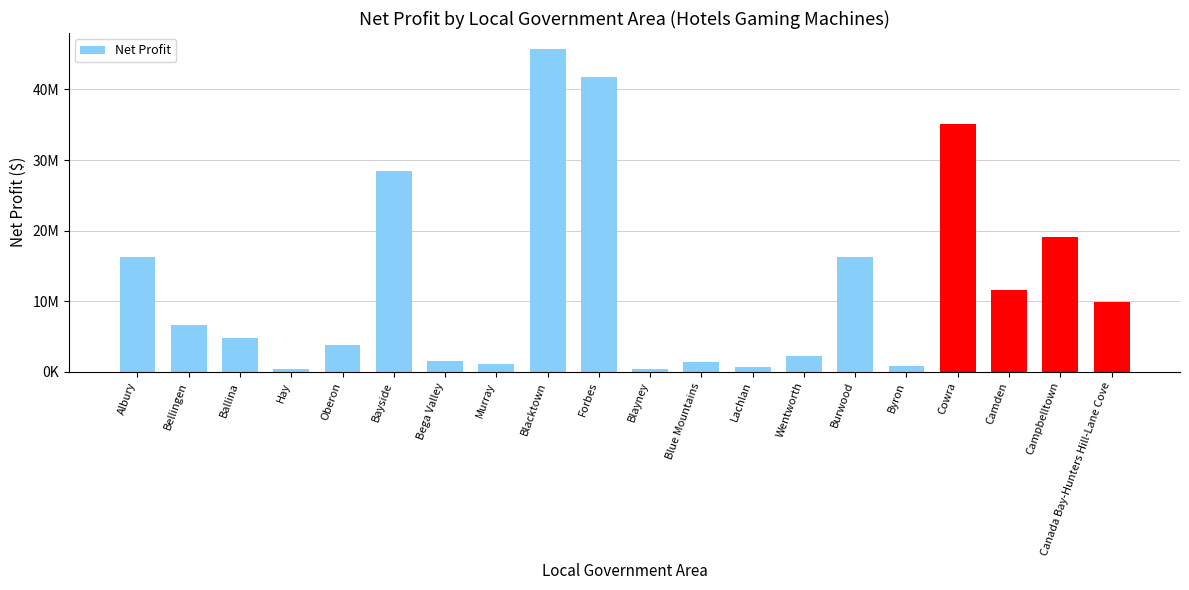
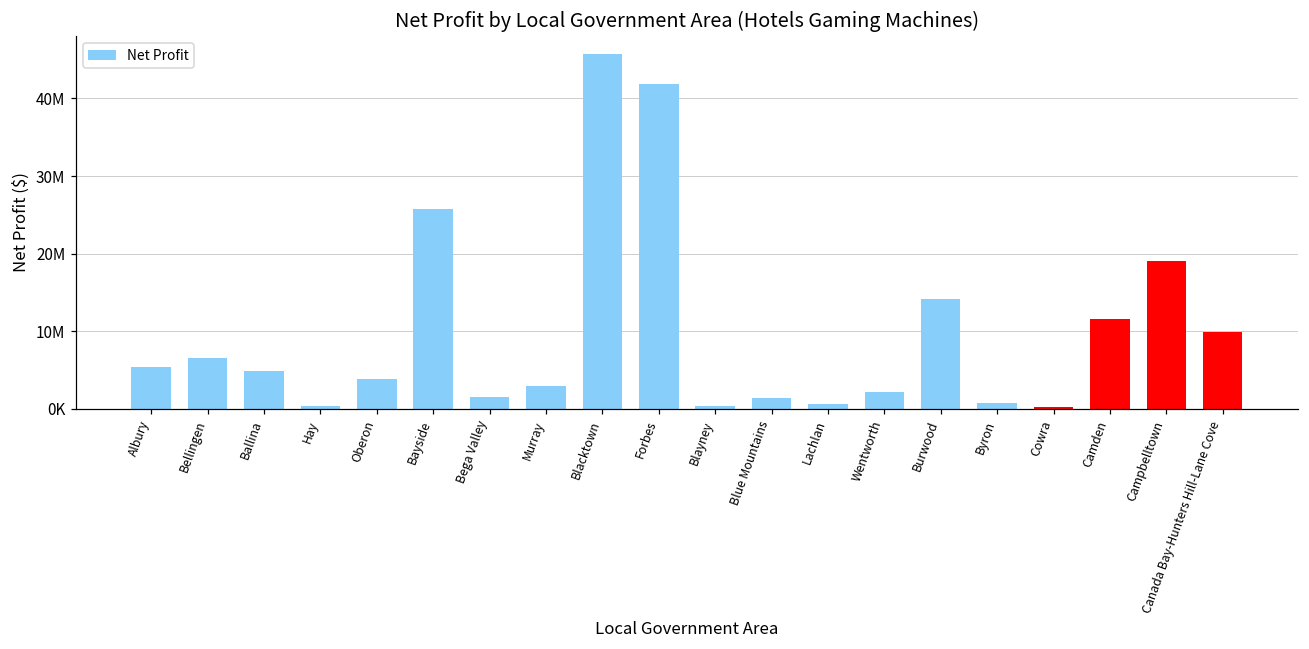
Albury: 16000000 -> 5000000
Bayside: 28000000 -> 26000000
Murray: 1000000 -> 3000000
Burwood: 16000000 -> 14000000
Cowra: 35000000 -> 0
